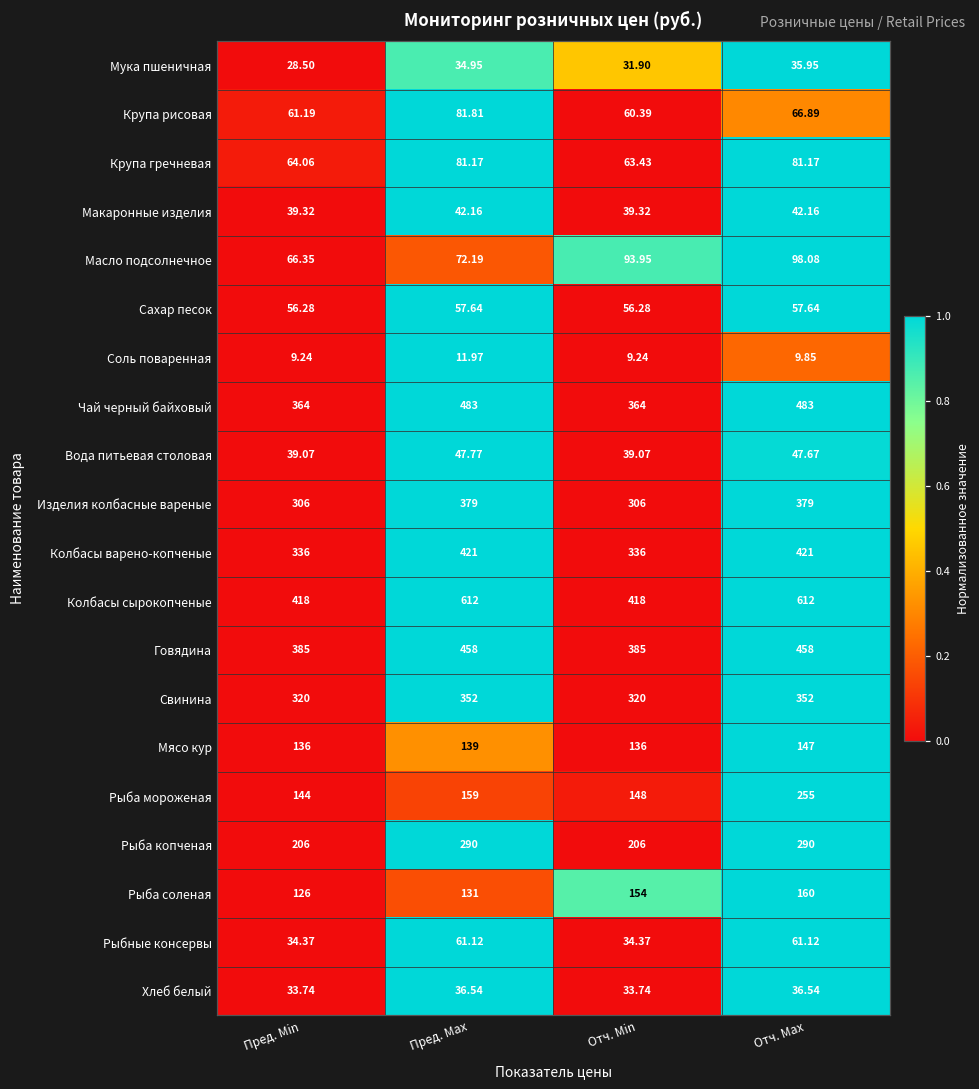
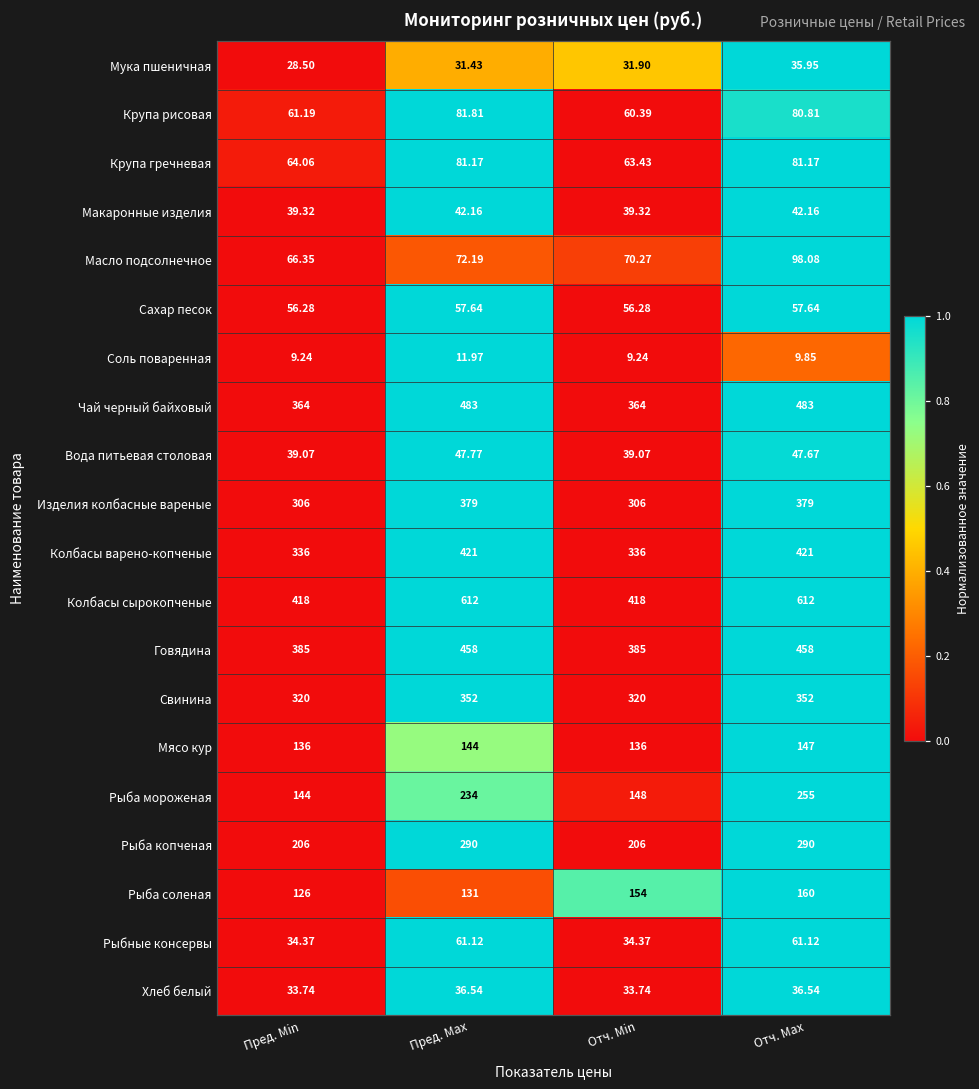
Мука пшеничная, Пред. Max: 34.95 -> 31.43
Крупа рисовая, Отч. Max: 66.89 -> 80.81
Масло подсолнечное, Отч. Min: 93.95 -> 70.27
Мясо кур, Пред. Max: 139 -> 144
Рыба мороженая, Пред. Max: 159 -> 234
